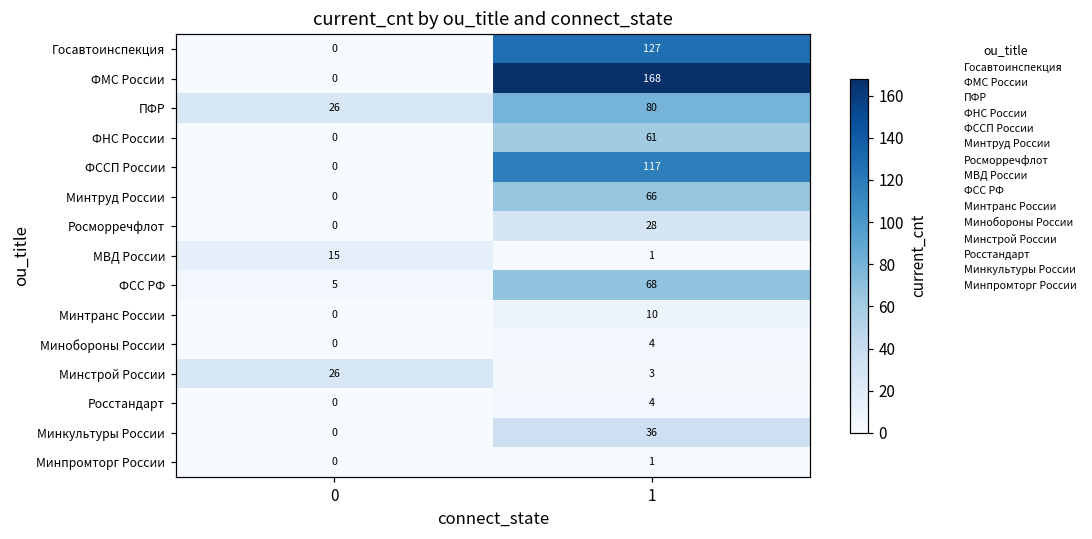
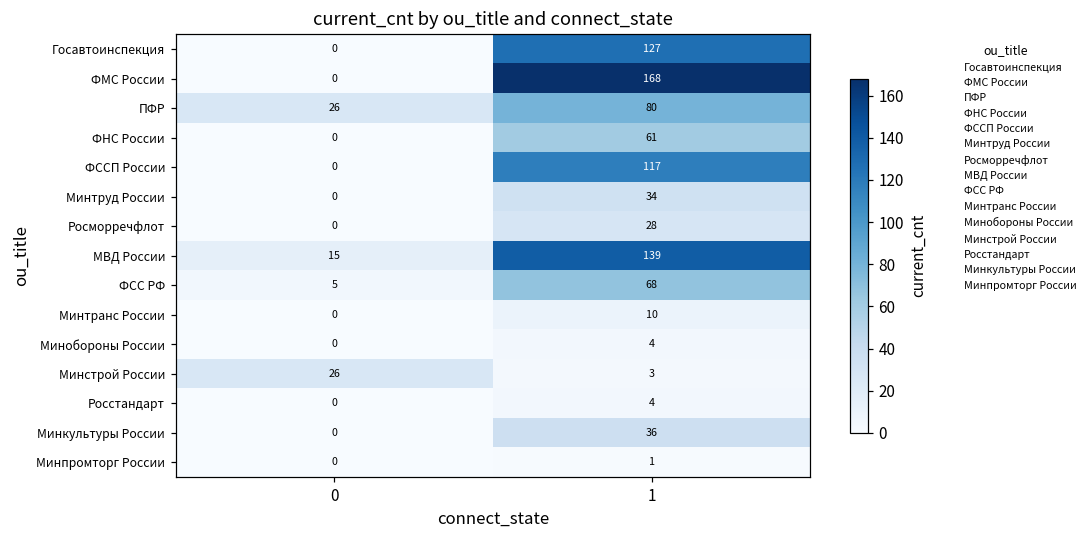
Минтруд России, 1: 66 -> 34
МВД России, 1: 1 -> 139
